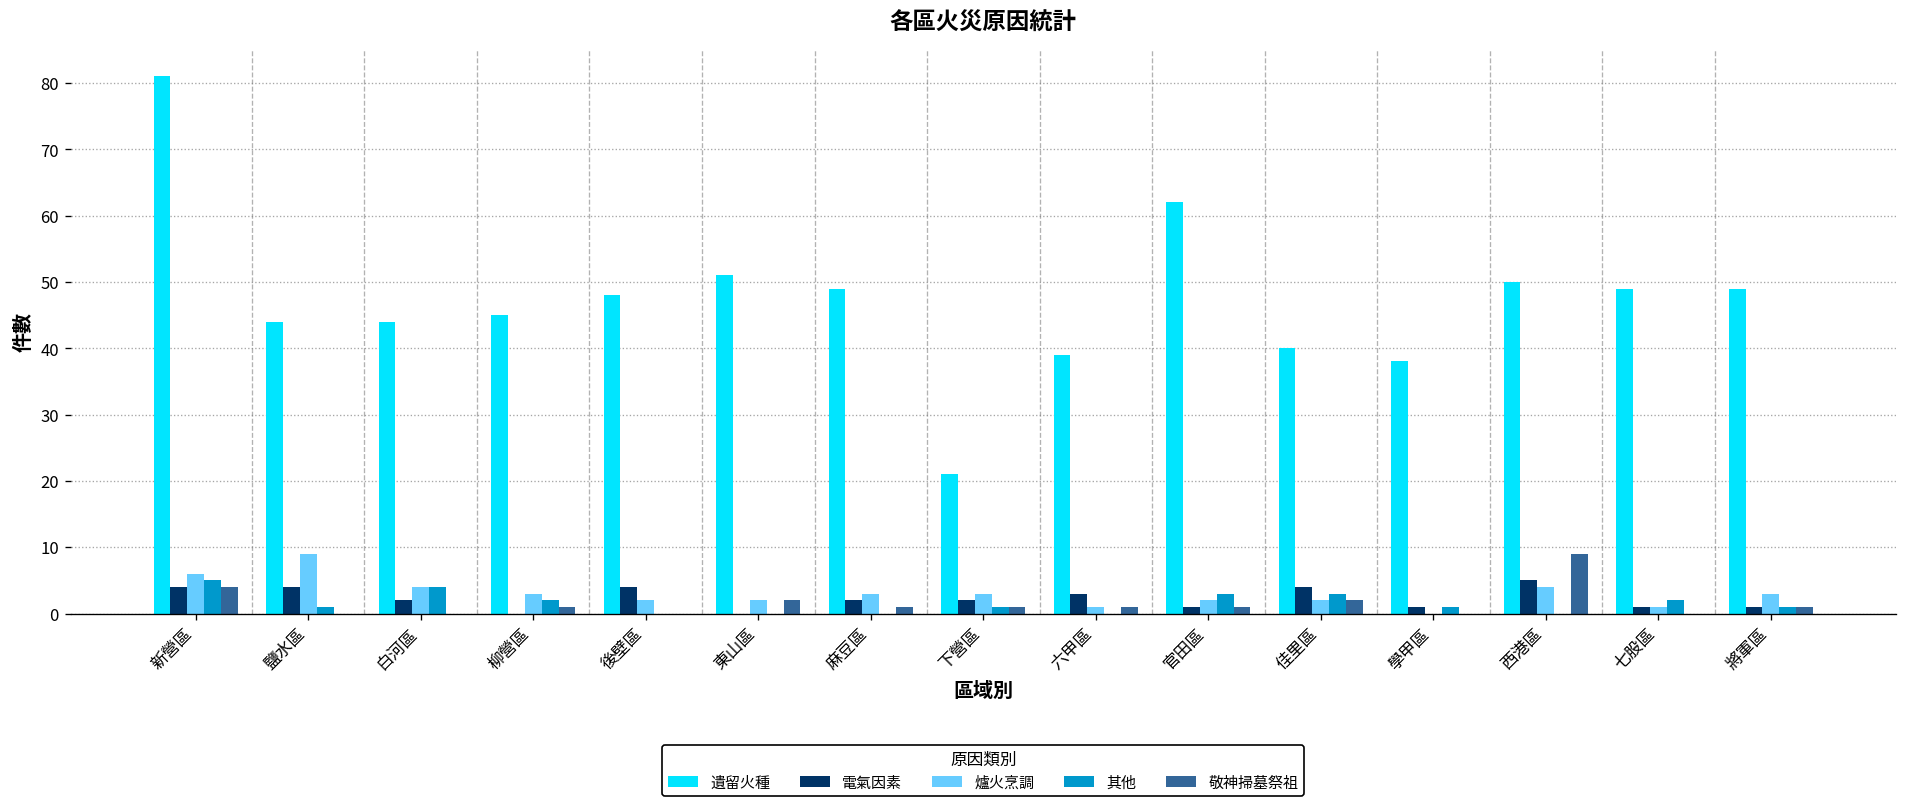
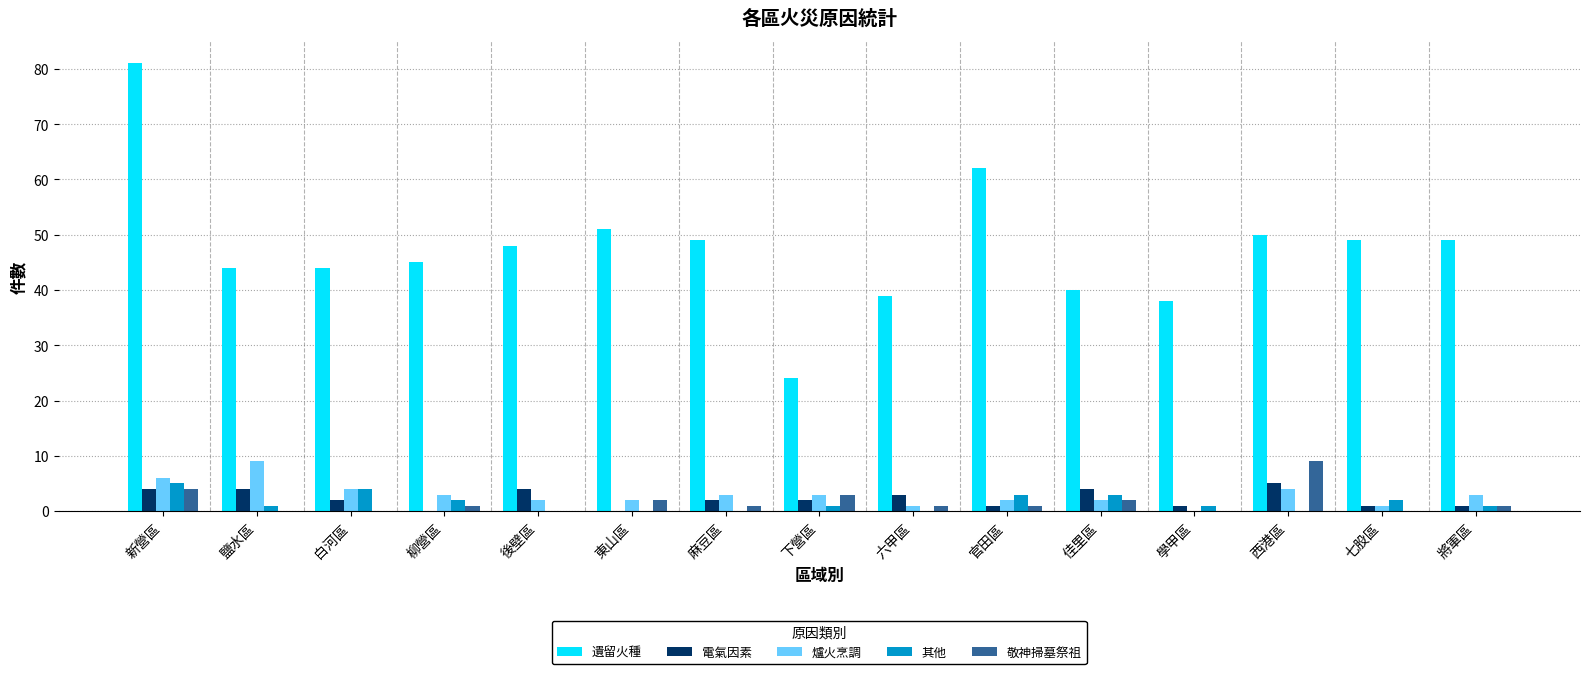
遺留火種, 下營區: 21 -> 24
敬神掃墓祭祖, 下營區: 1 -> 3
